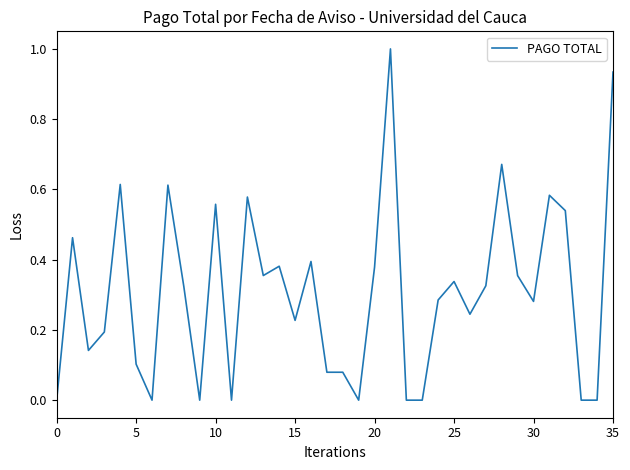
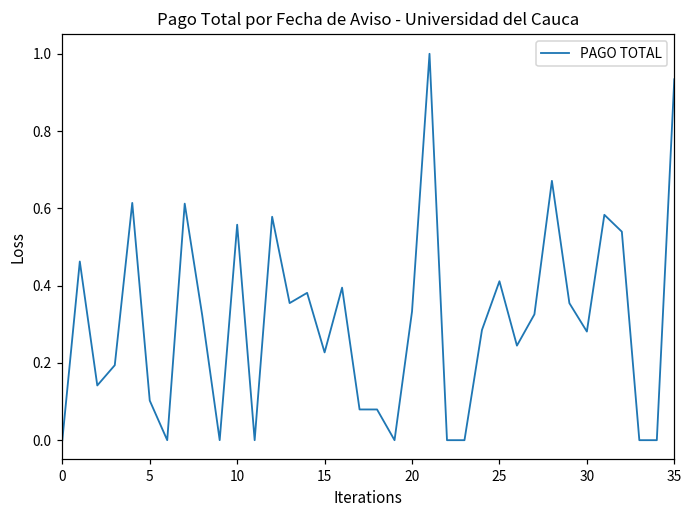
20: 0.38 -> 0.33
25: 0.34 -> 0.41
